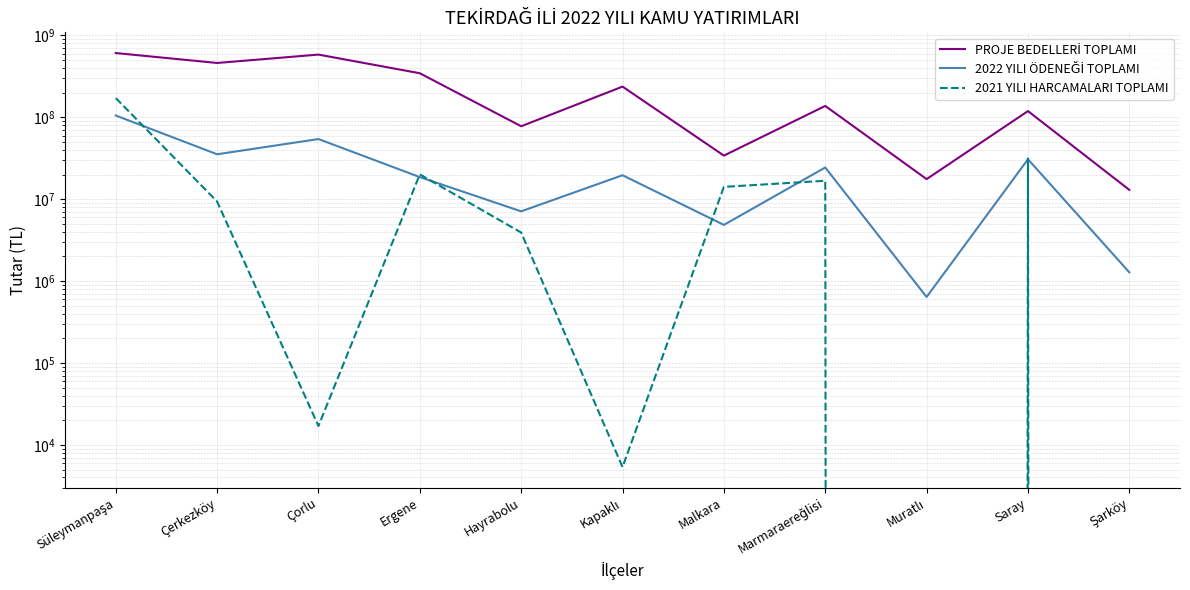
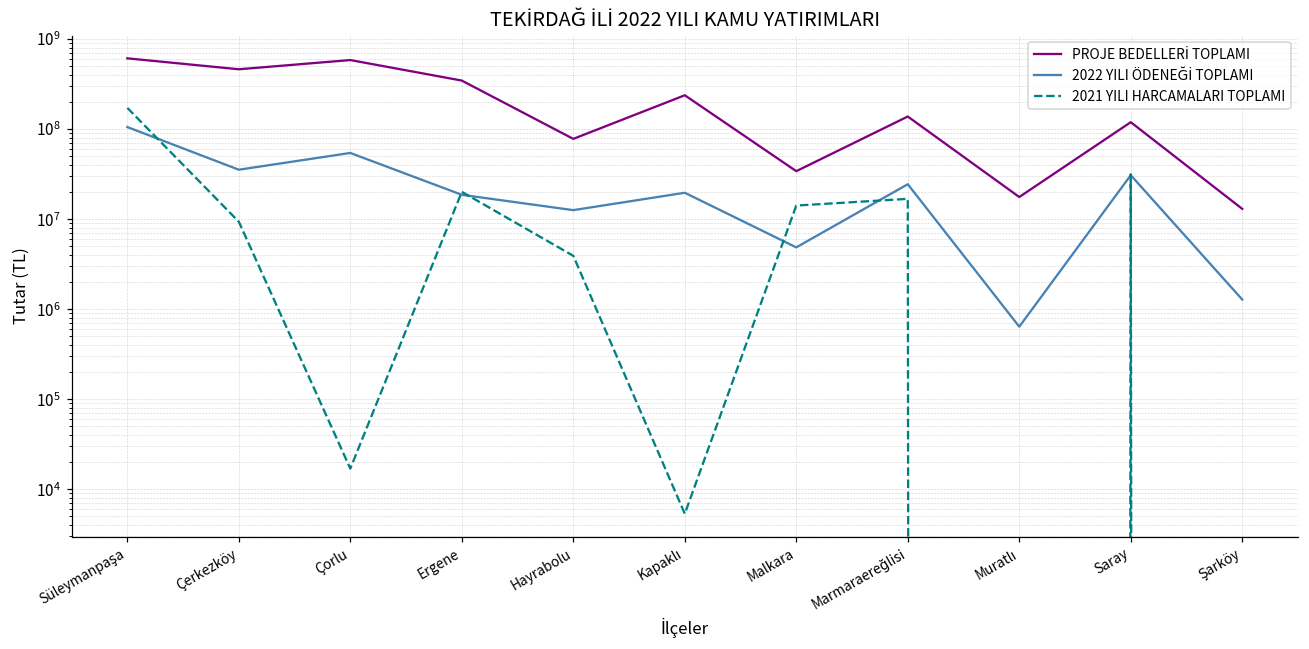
2022 YILI ÖDENEĞİ TOPLAMI, Hayrabolu: 7000000 -> 13000000
